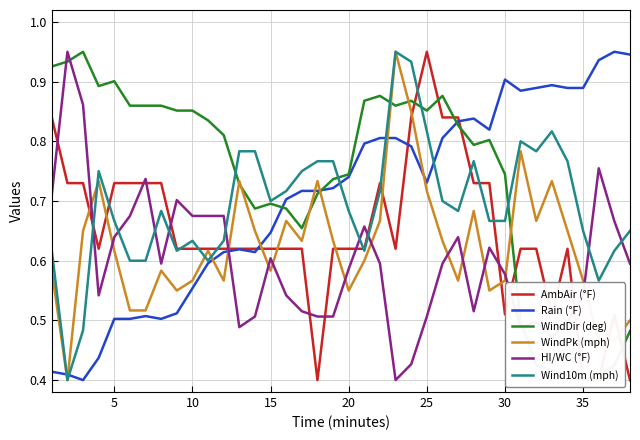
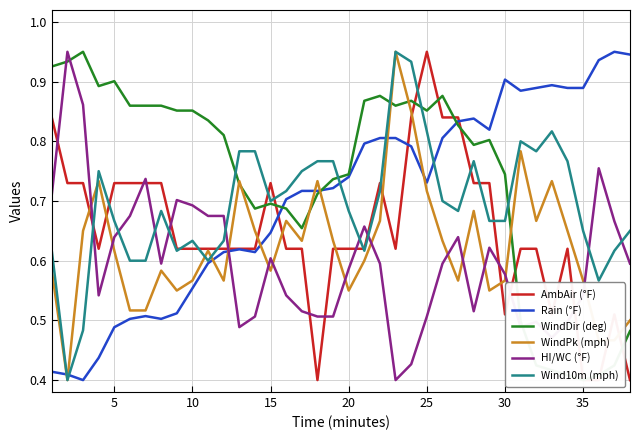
Rain (°F), 5: 0.50 -> 0.49
HI/WC (°F), 10: 0.67 -> 0.69
AmbAir (°F), 15: 0.62 -> 0.73
